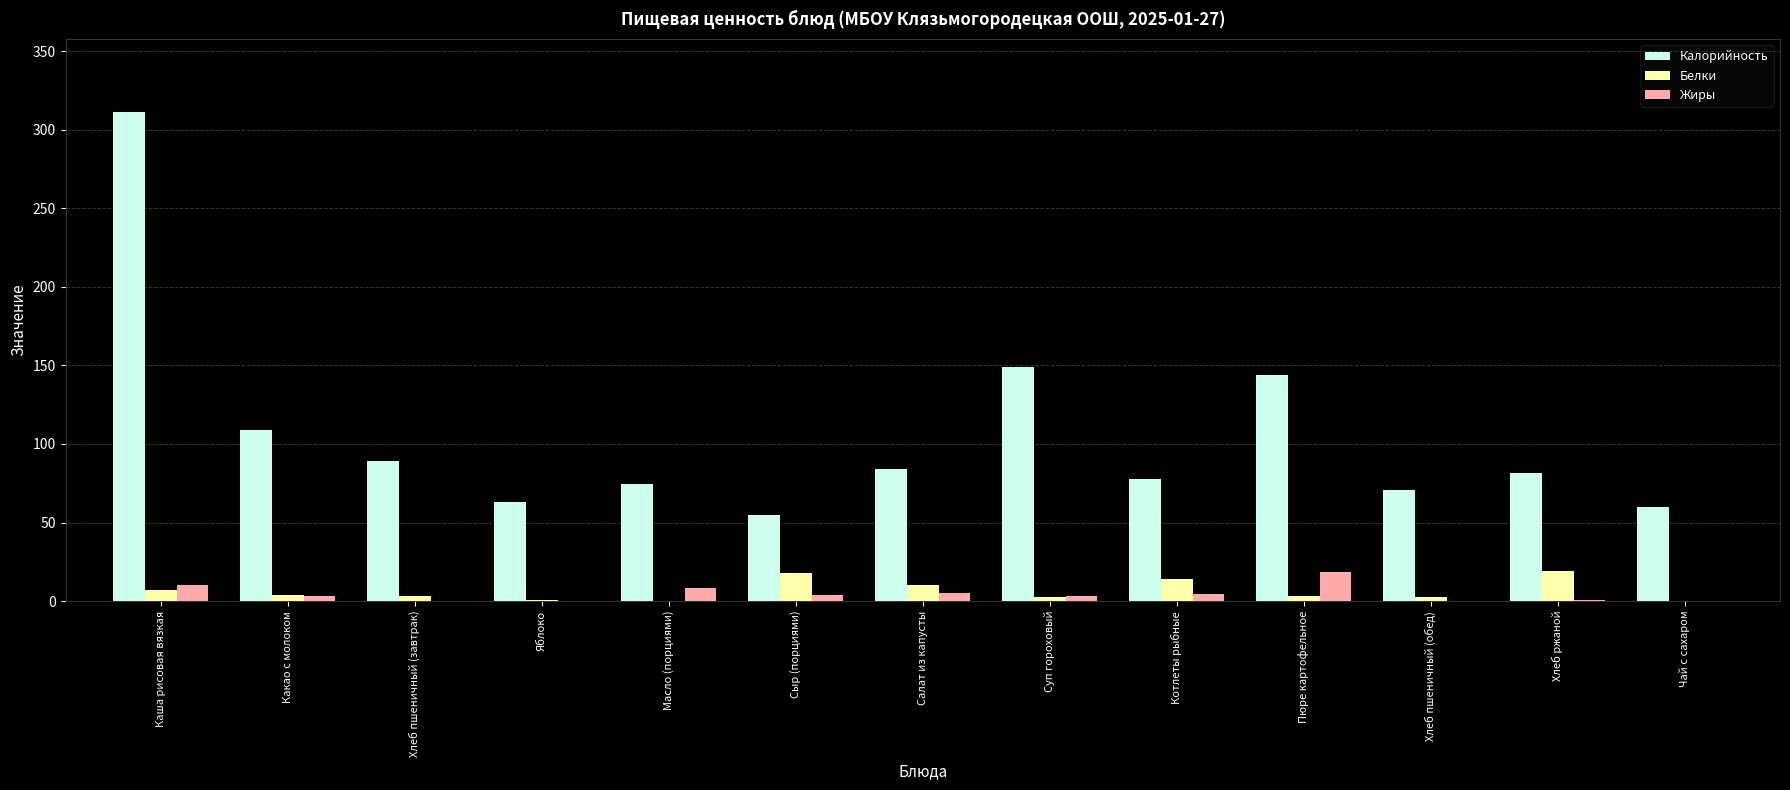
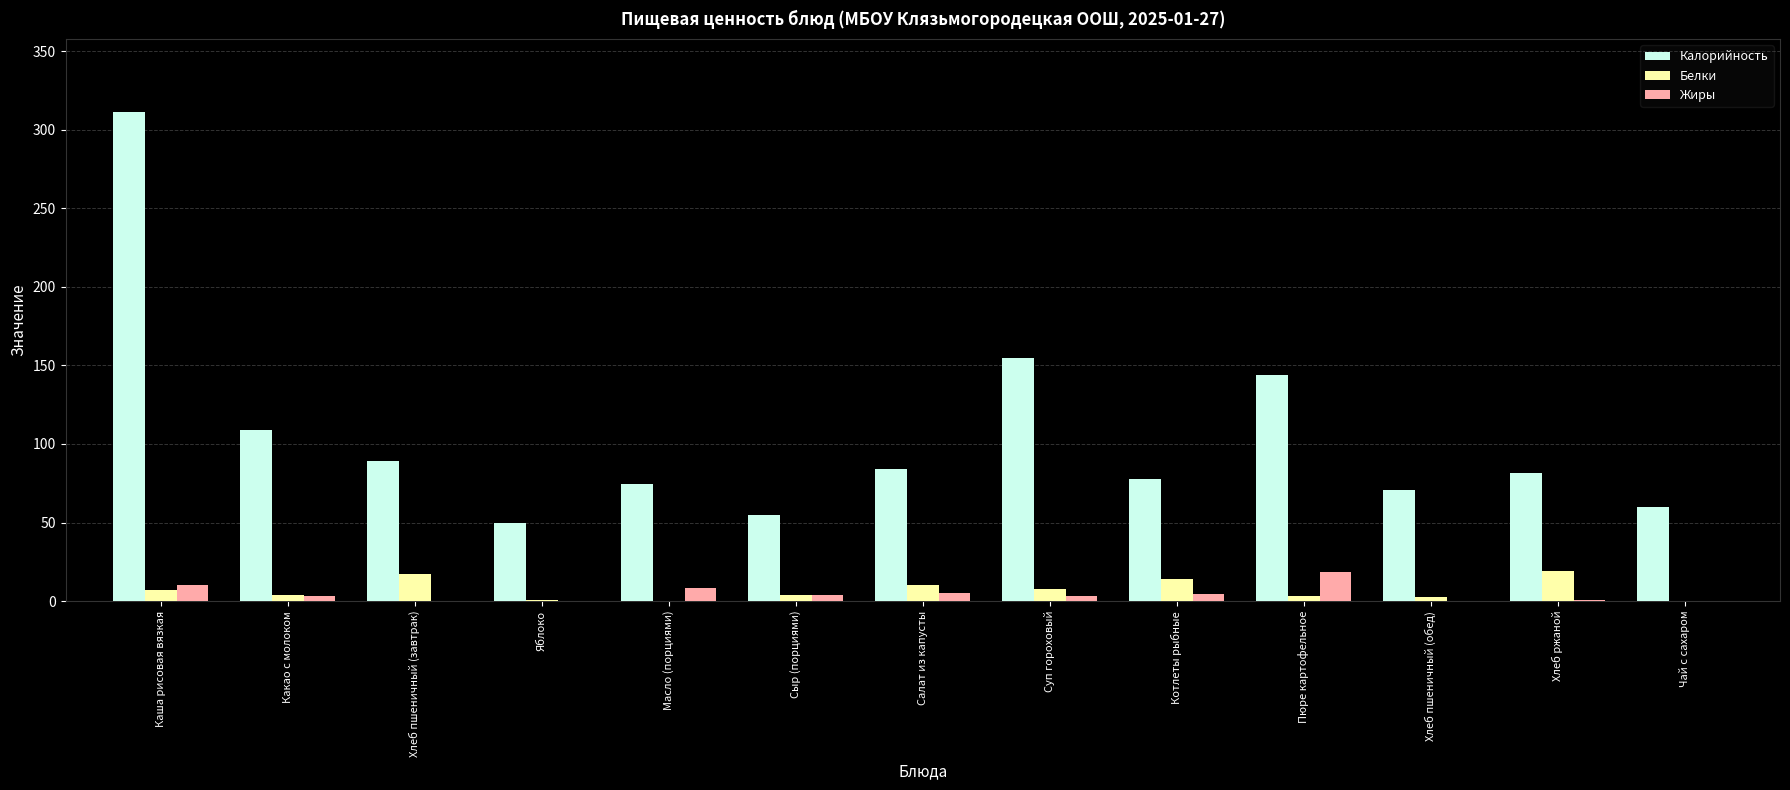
Белки, Хлеб пшеничный (завтрак): 3 -> 17
Калорийность, Яблоко: 63 -> 50
Белки, Сыр (порциями): 18 -> 4
Калорийность, Суп гороховый: 149 -> 155
Белки, Суп гороховый: 3 -> 8
